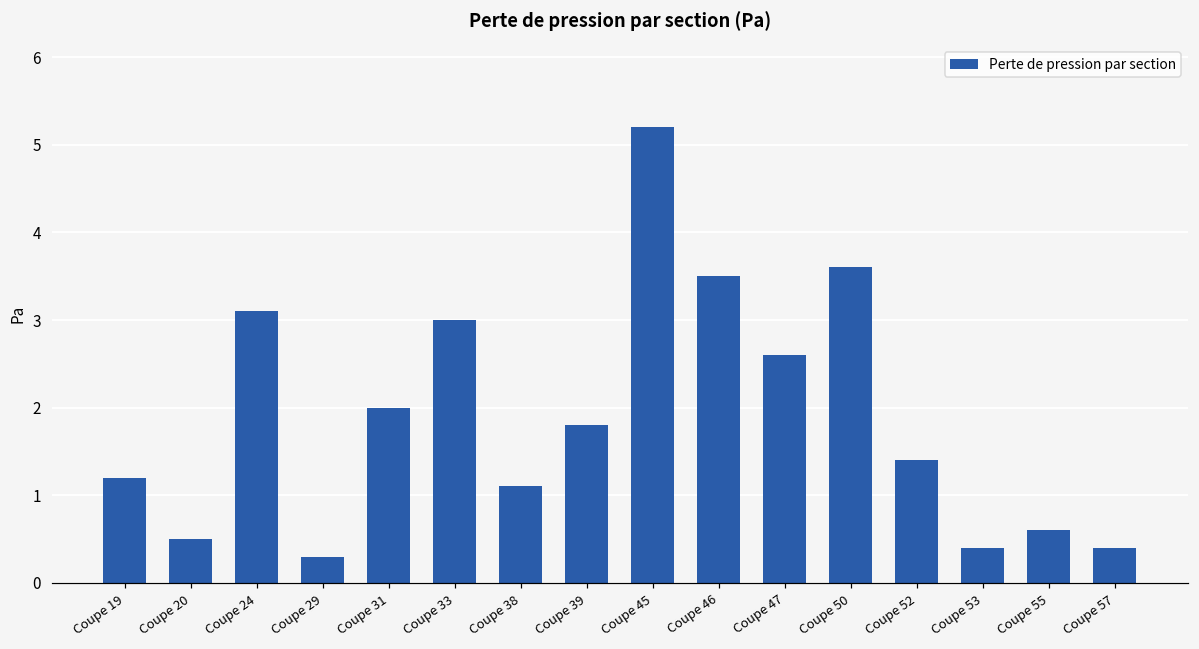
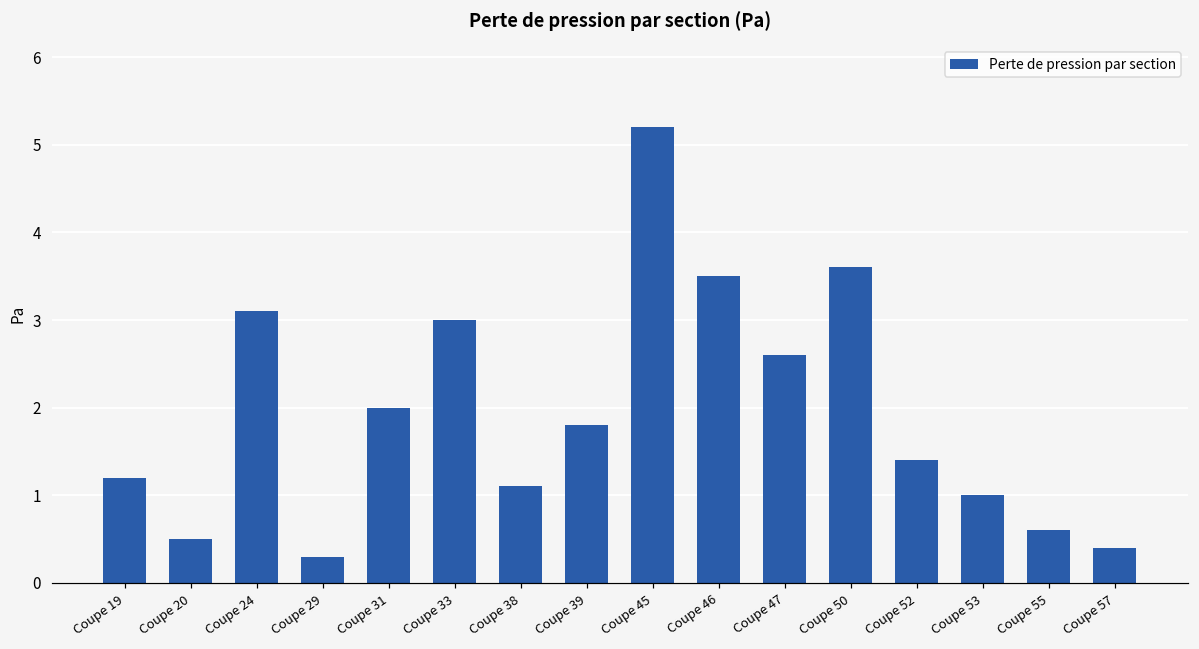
Coupe 53: 0.4 -> 1.0
